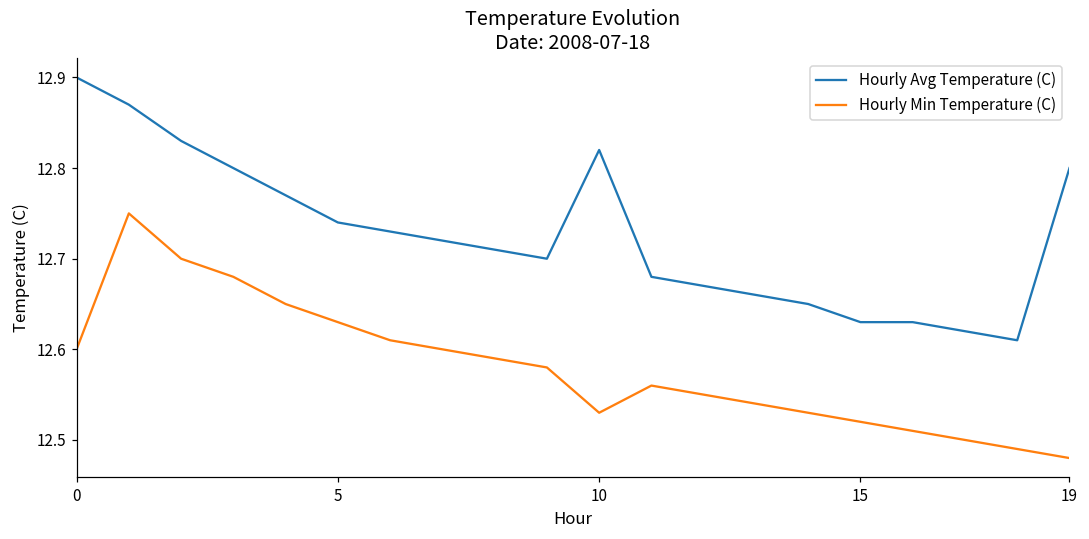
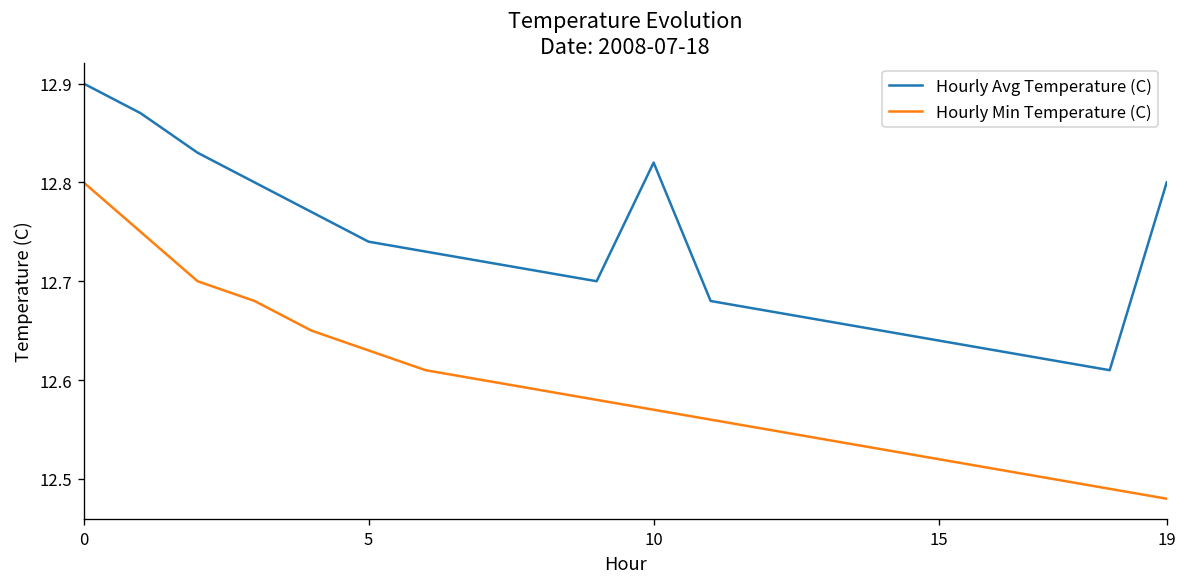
Hourly Min Temperature (C), 0: 12.6 -> 12.8
Hourly Min Temperature (C), 10: 12.53 -> 12.57
Hourly Avg Temperature (C), 15: 12.63 -> 12.64
